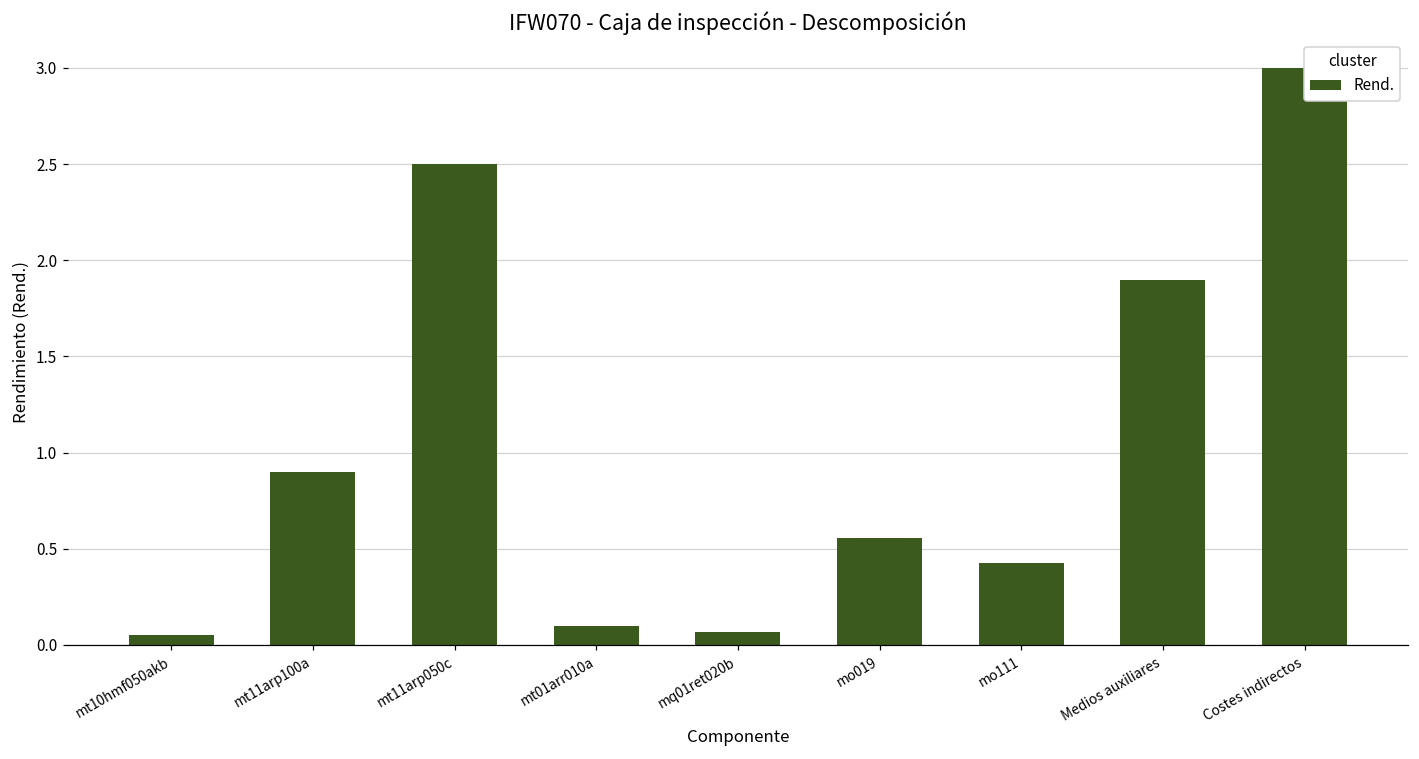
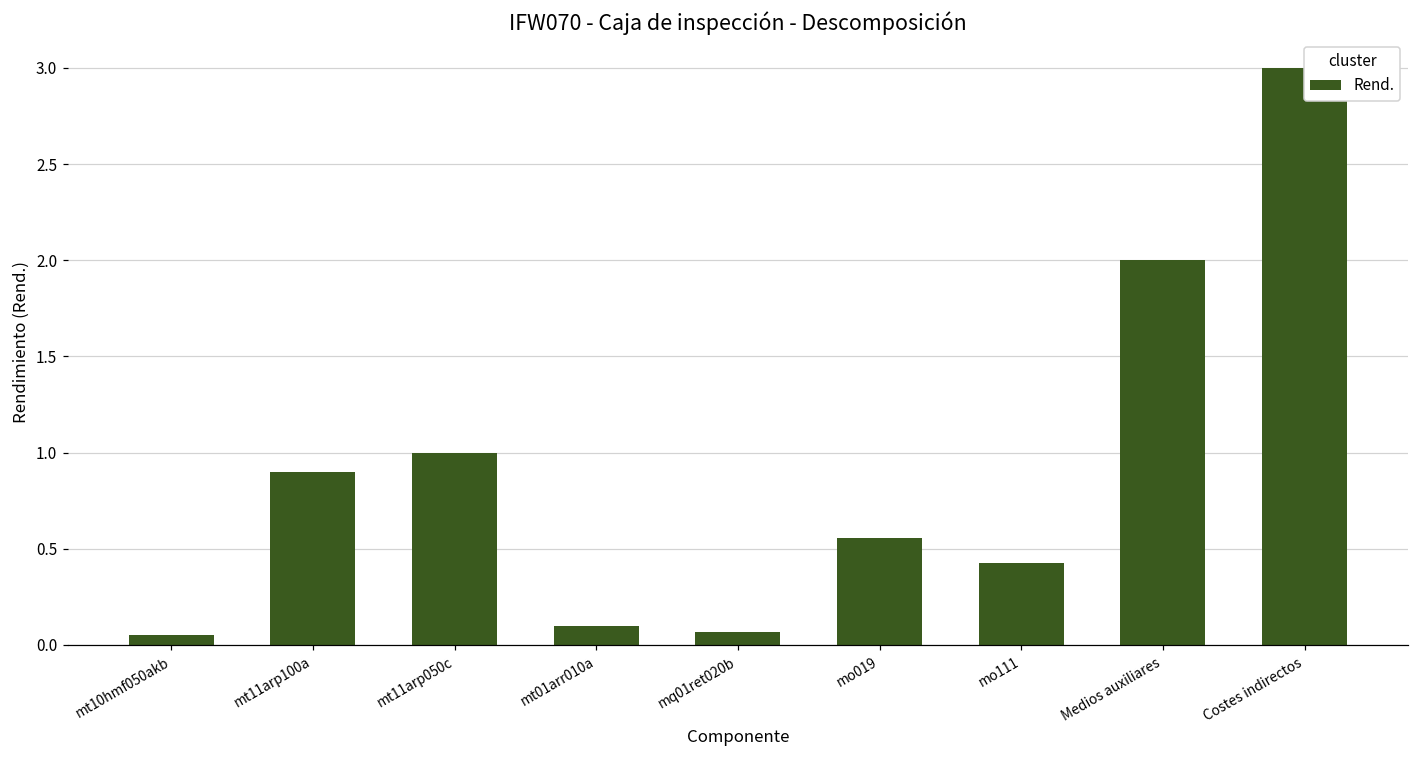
mt11arp050c: 2.5 -> 1.0
Medios auxiliares: 1.9 -> 2.0
